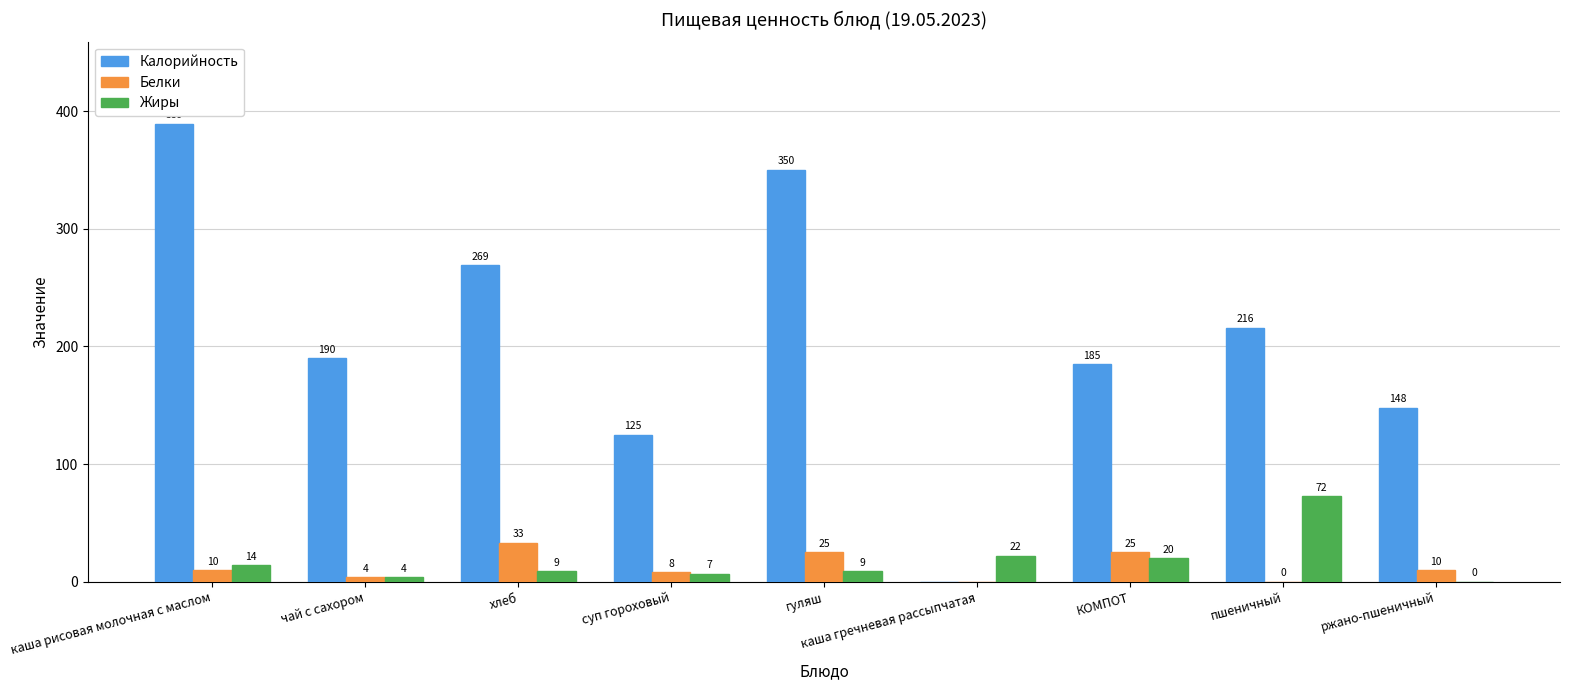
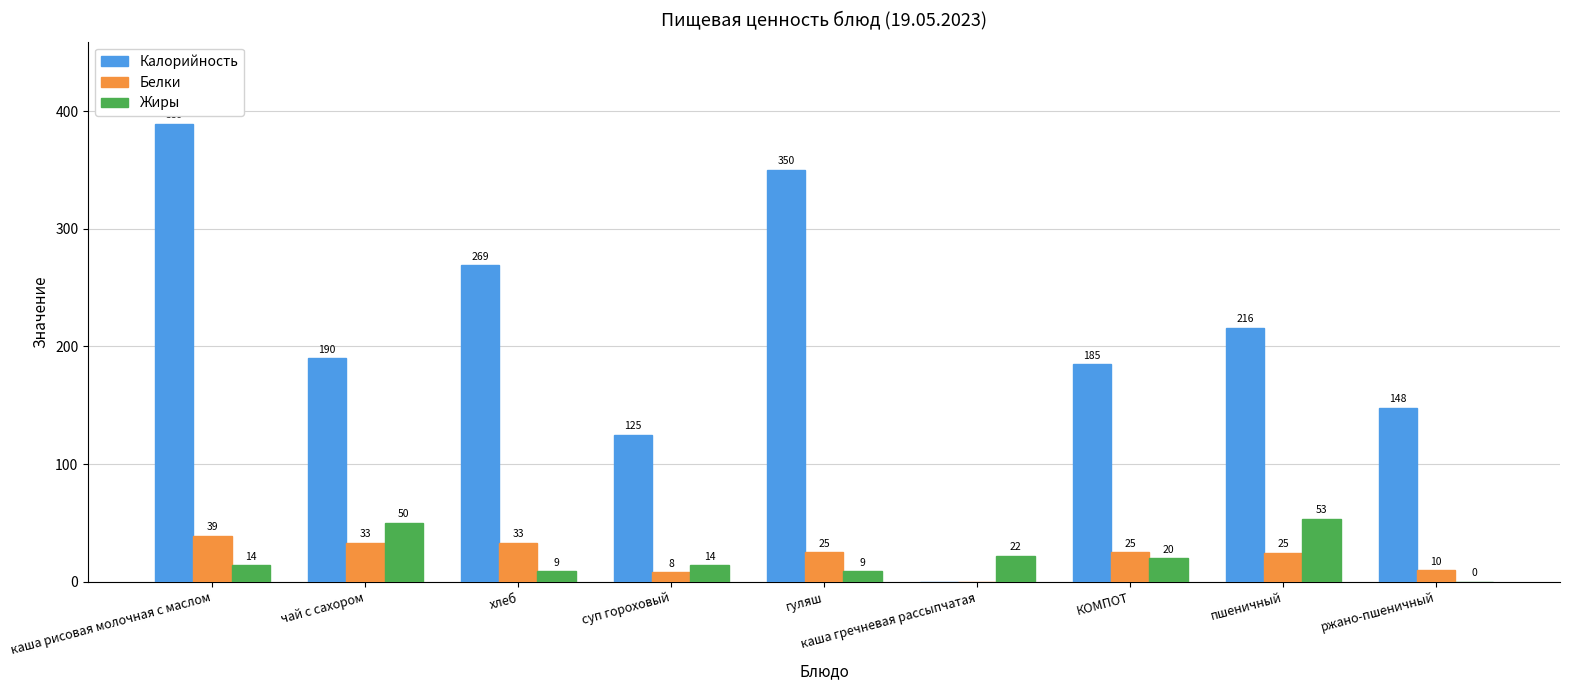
Белки, каша рисовая молочная с маслом: 10 -> 39
Белки, чай с сахором: 4 -> 33
Жиры, чай с сахором: 4 -> 50
Жиры, суп гороховый: 7 -> 14
Белки, пшеничный: 0 -> 25
Жиры, пшеничный: 72 -> 53
